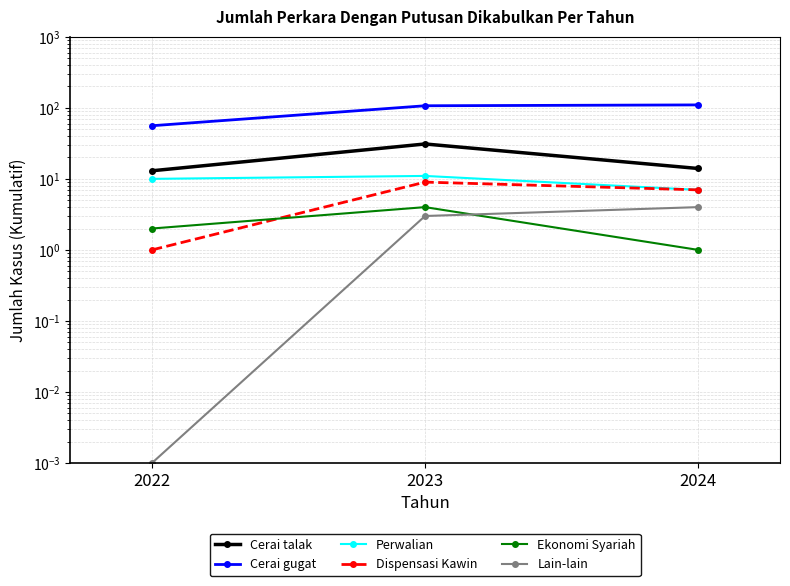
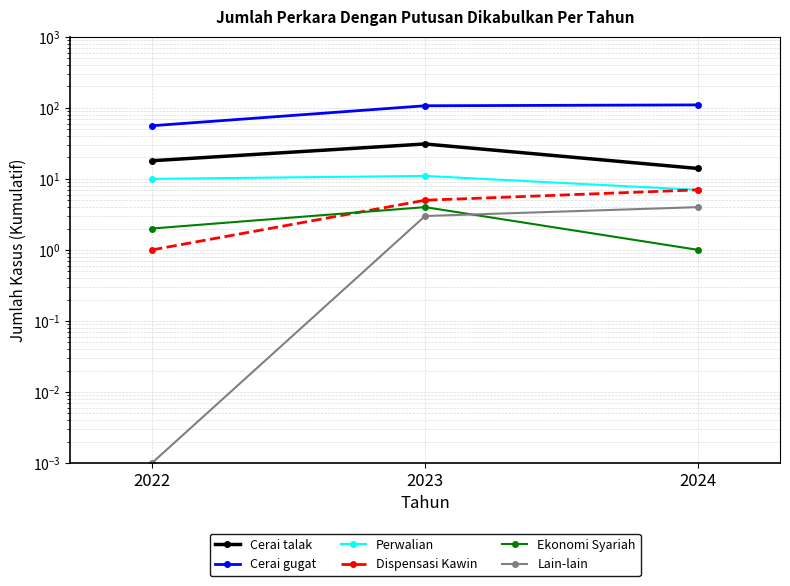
Cerai talak, 2022: 13 -> 18
Dispensasi Kawin, 2023: 9 -> 5
